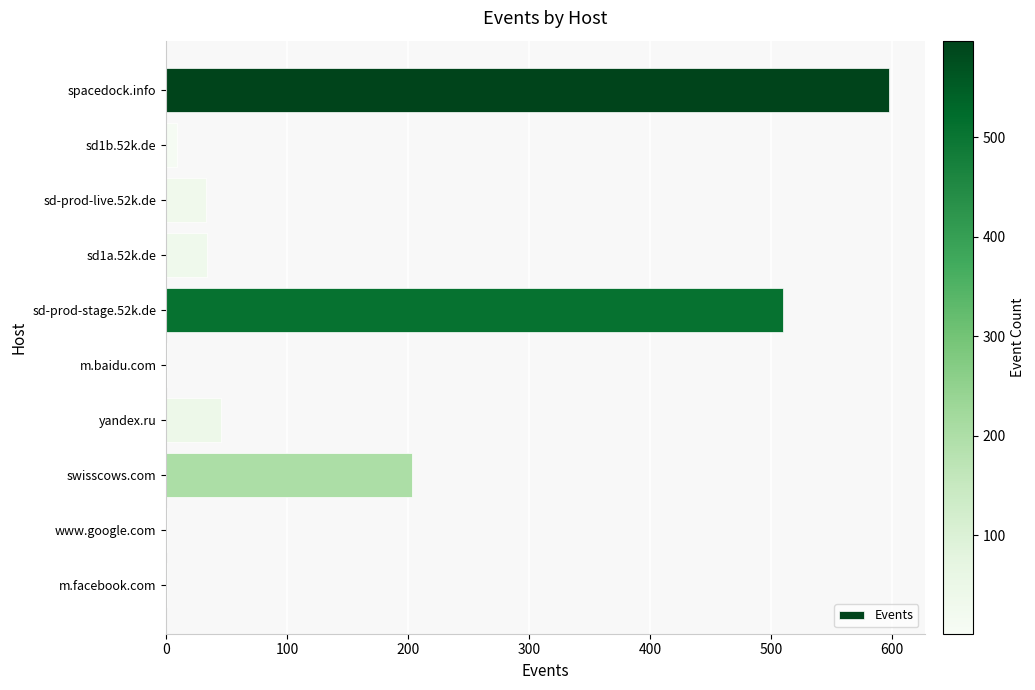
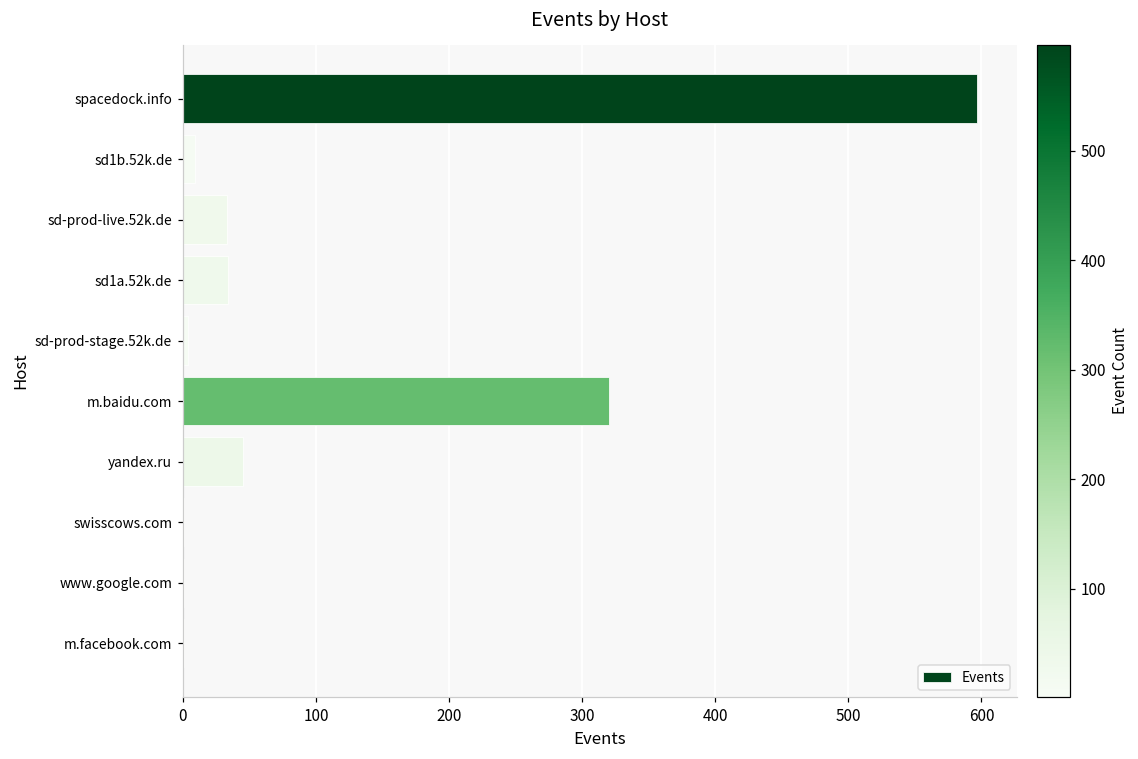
sd-prod-stage.52k.de: 510 -> 4
m.baidu.com: 1 -> 320
swisscows.com: 203 -> 1
